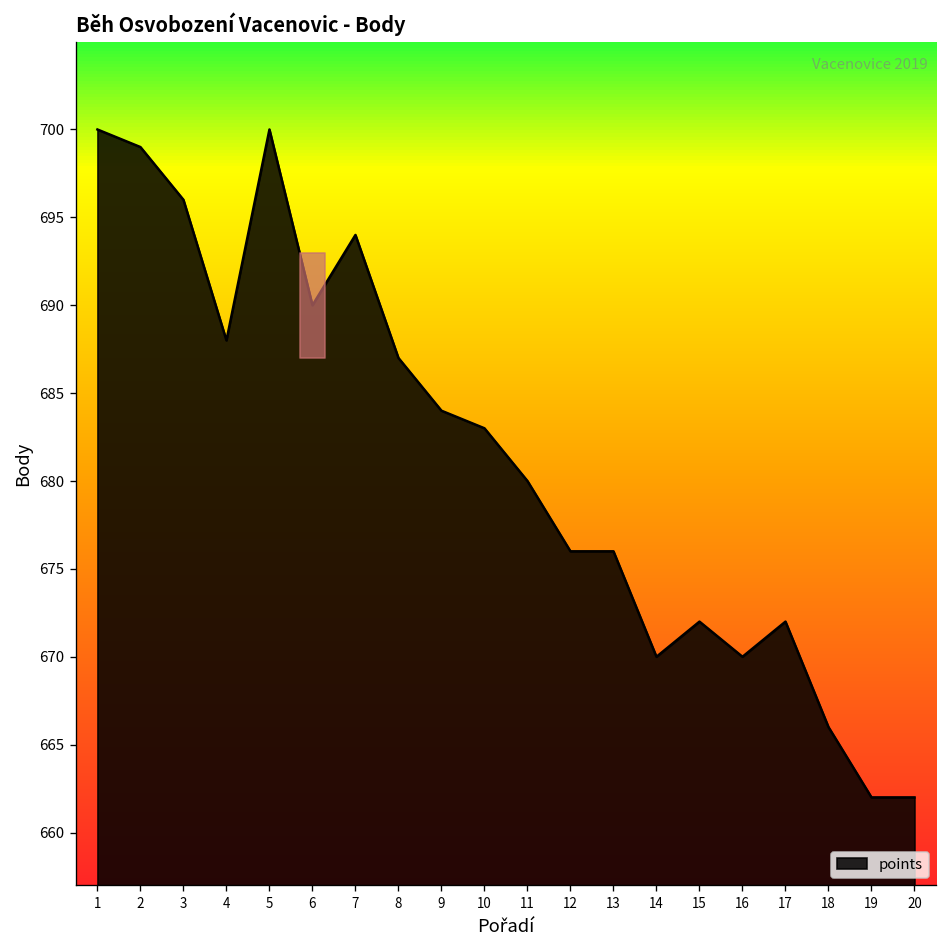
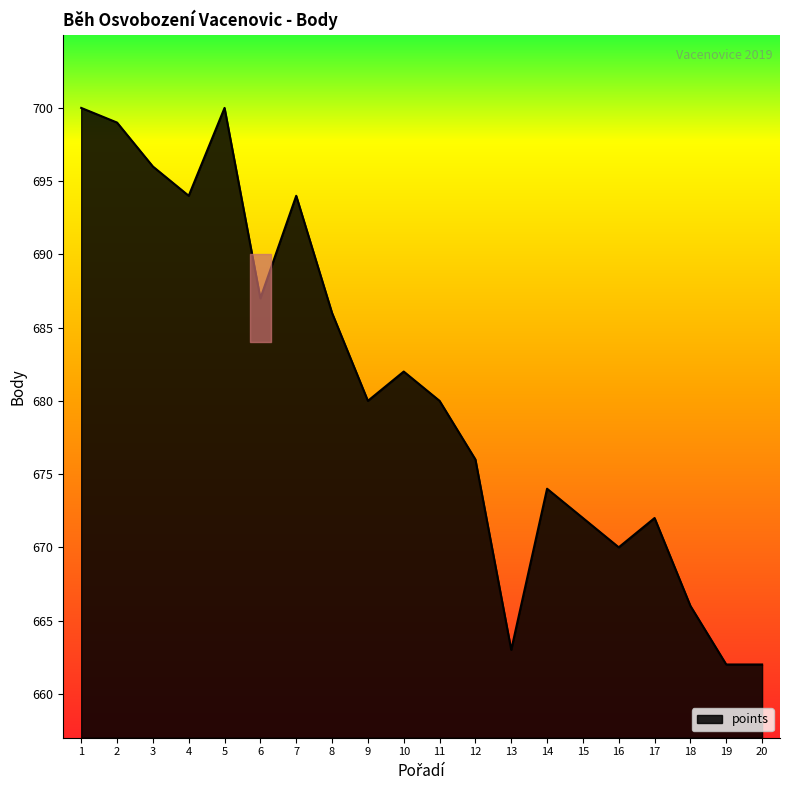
4: 688 -> 694
6: 690 -> 687
8: 687 -> 686
9: 684 -> 680
10: 683 -> 682
13: 676 -> 663
14: 670 -> 674
